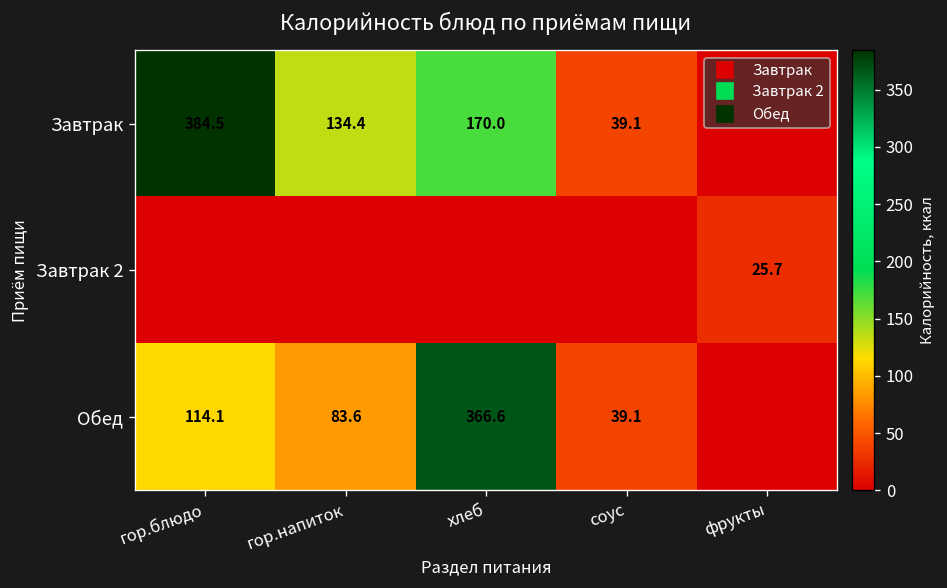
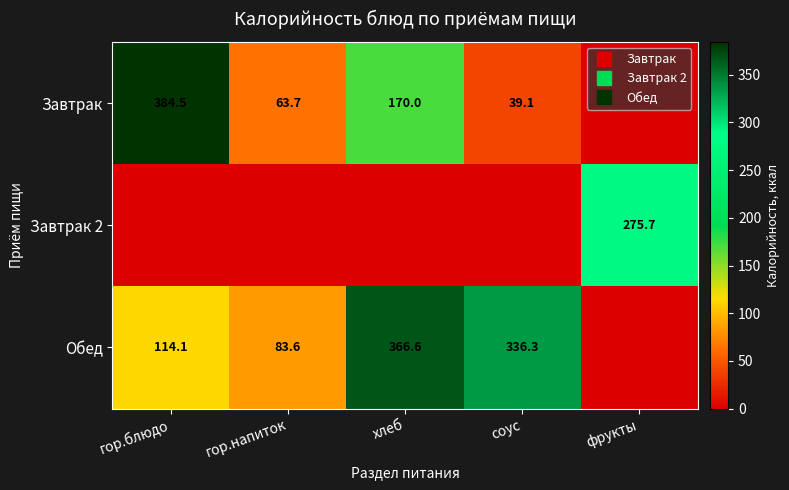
Завтрак, гор.напиток: 134.4 -> 63.7
Завтрак 2, фрукты: 25.7 -> 275.7
Обед, соус: 39.1 -> 336.3
